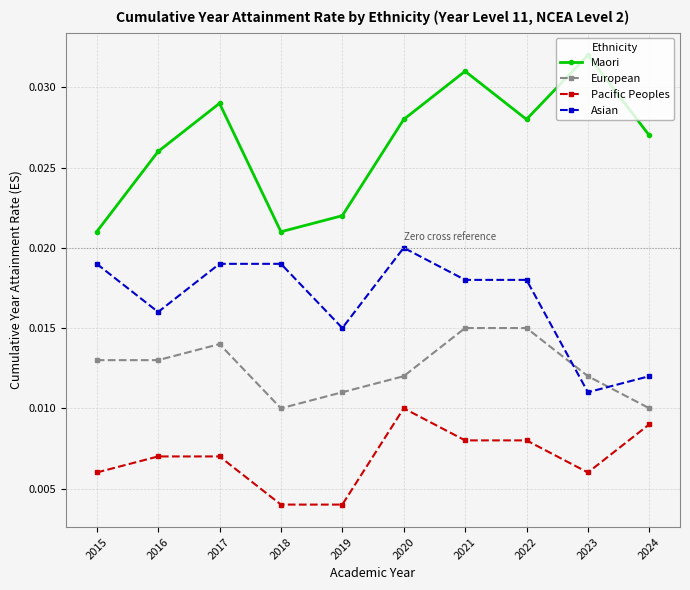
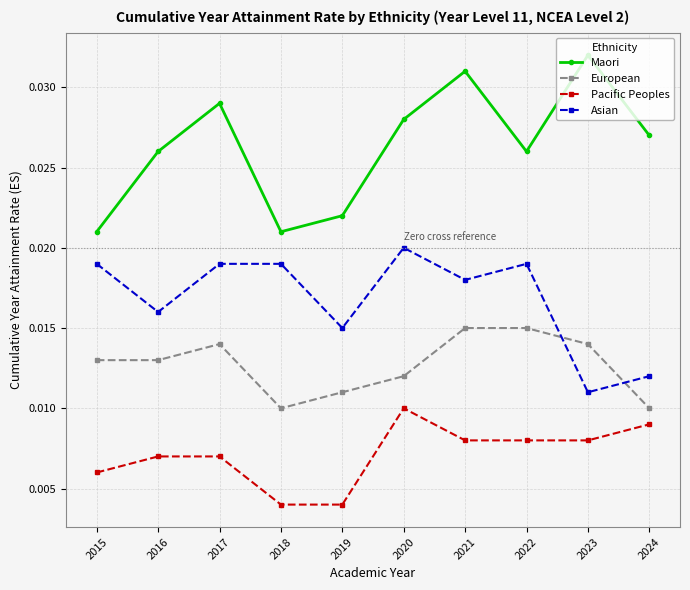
Maori, 2022: 0.028 -> 0.026
Asian, 2022: 0.018 -> 0.019
European, 2023: 0.012 -> 0.014
Pacific Peoples, 2023: 0.006 -> 0.008
